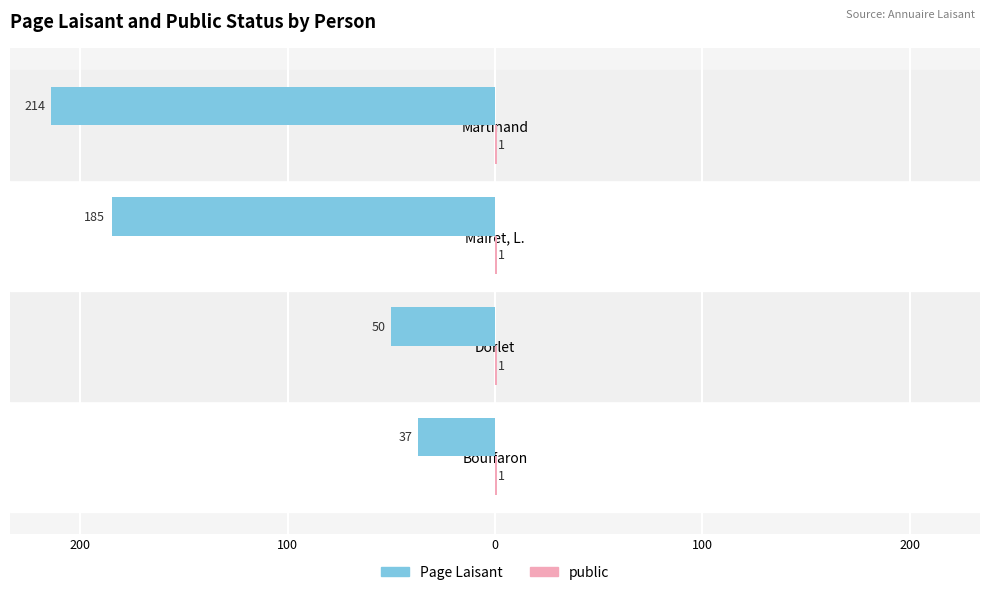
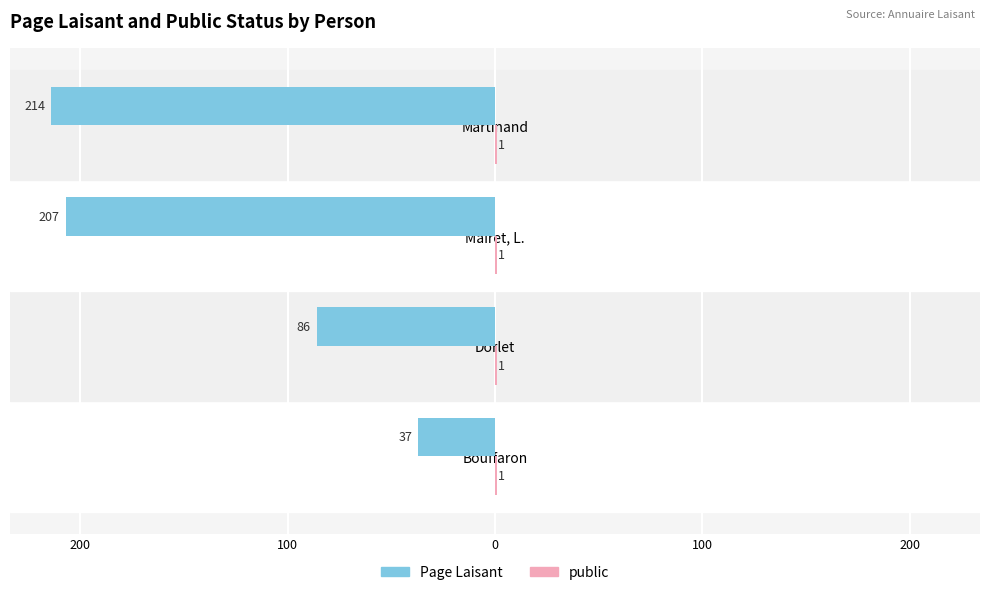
Page Laisant, Mairet, L.: 185 -> 207
Page Laisant, Dorlet: 50 -> 86
